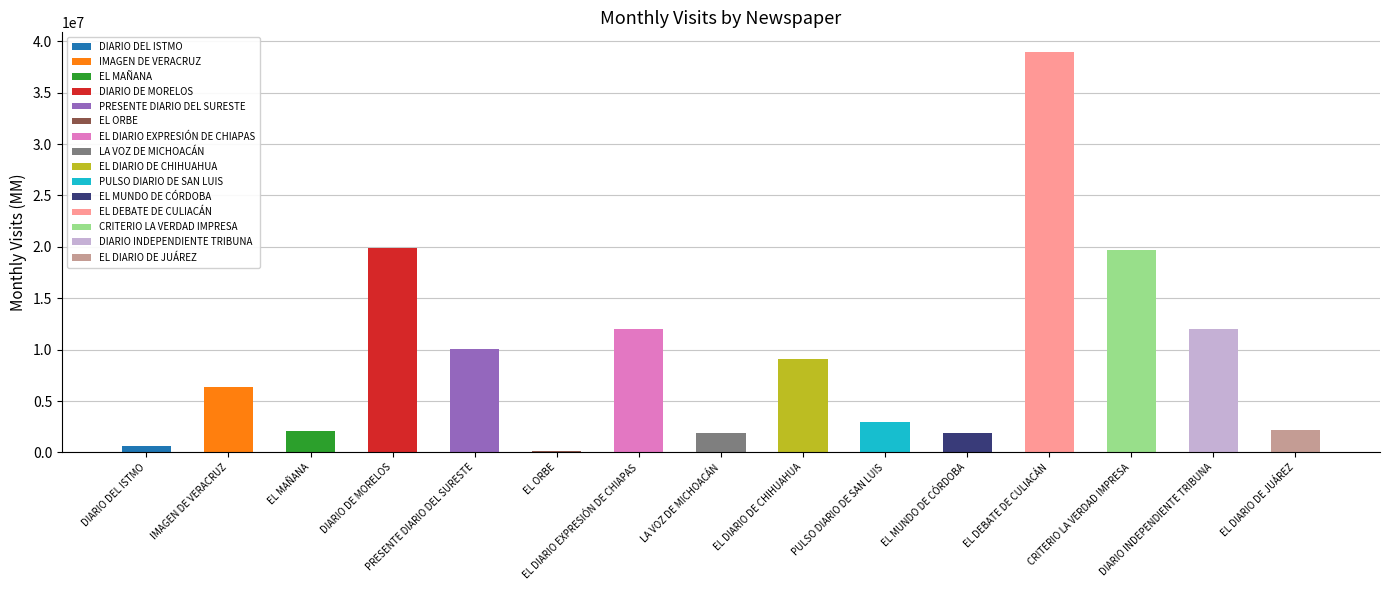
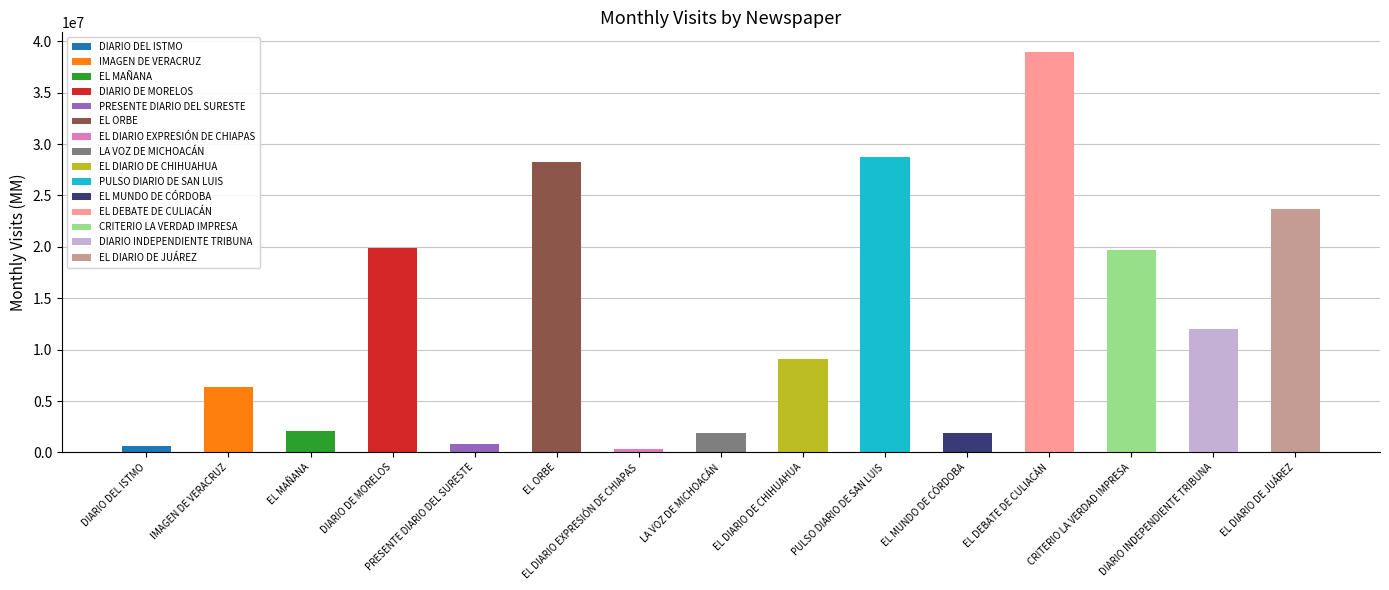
PRESENTE DIARIO DEL SURESTE: 10100000 -> 800000
EL ORBE: 200000 -> 28200000
EL DIARIO EXPRESIÓN DE CHIAPAS: 12000000 -> 300000
PULSO DIARIO DE SAN LUIS: 3000000 -> 28800000
EL DIARIO DE JUÁREZ: 2200000 -> 23700000
